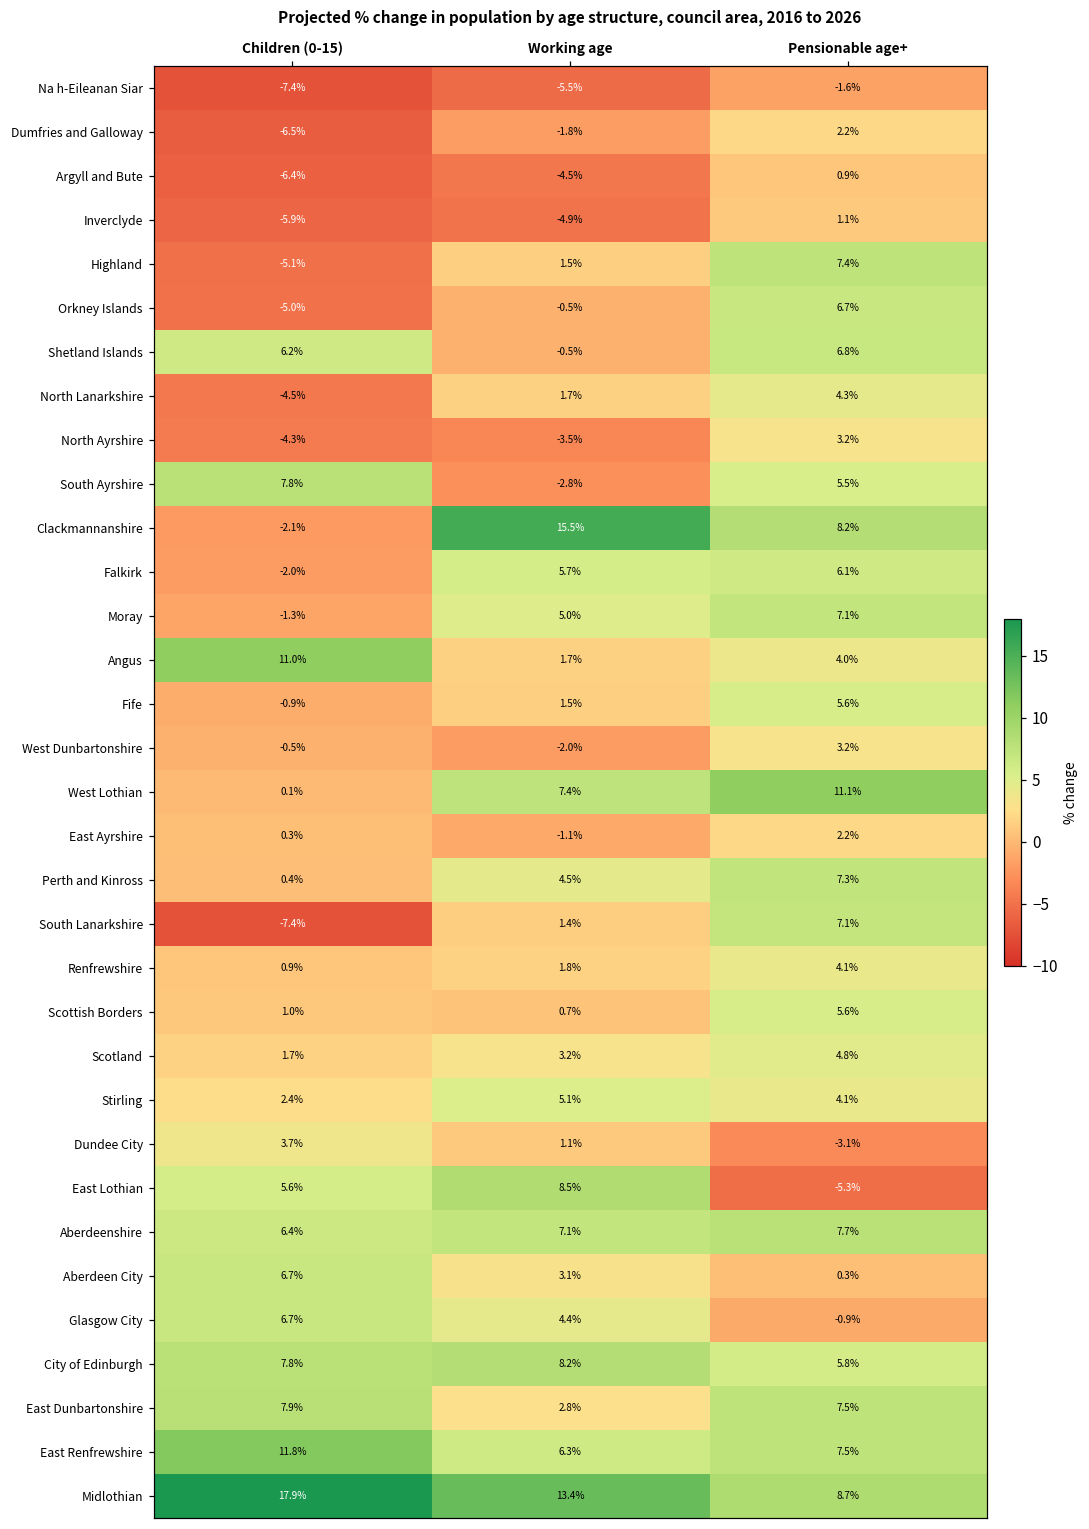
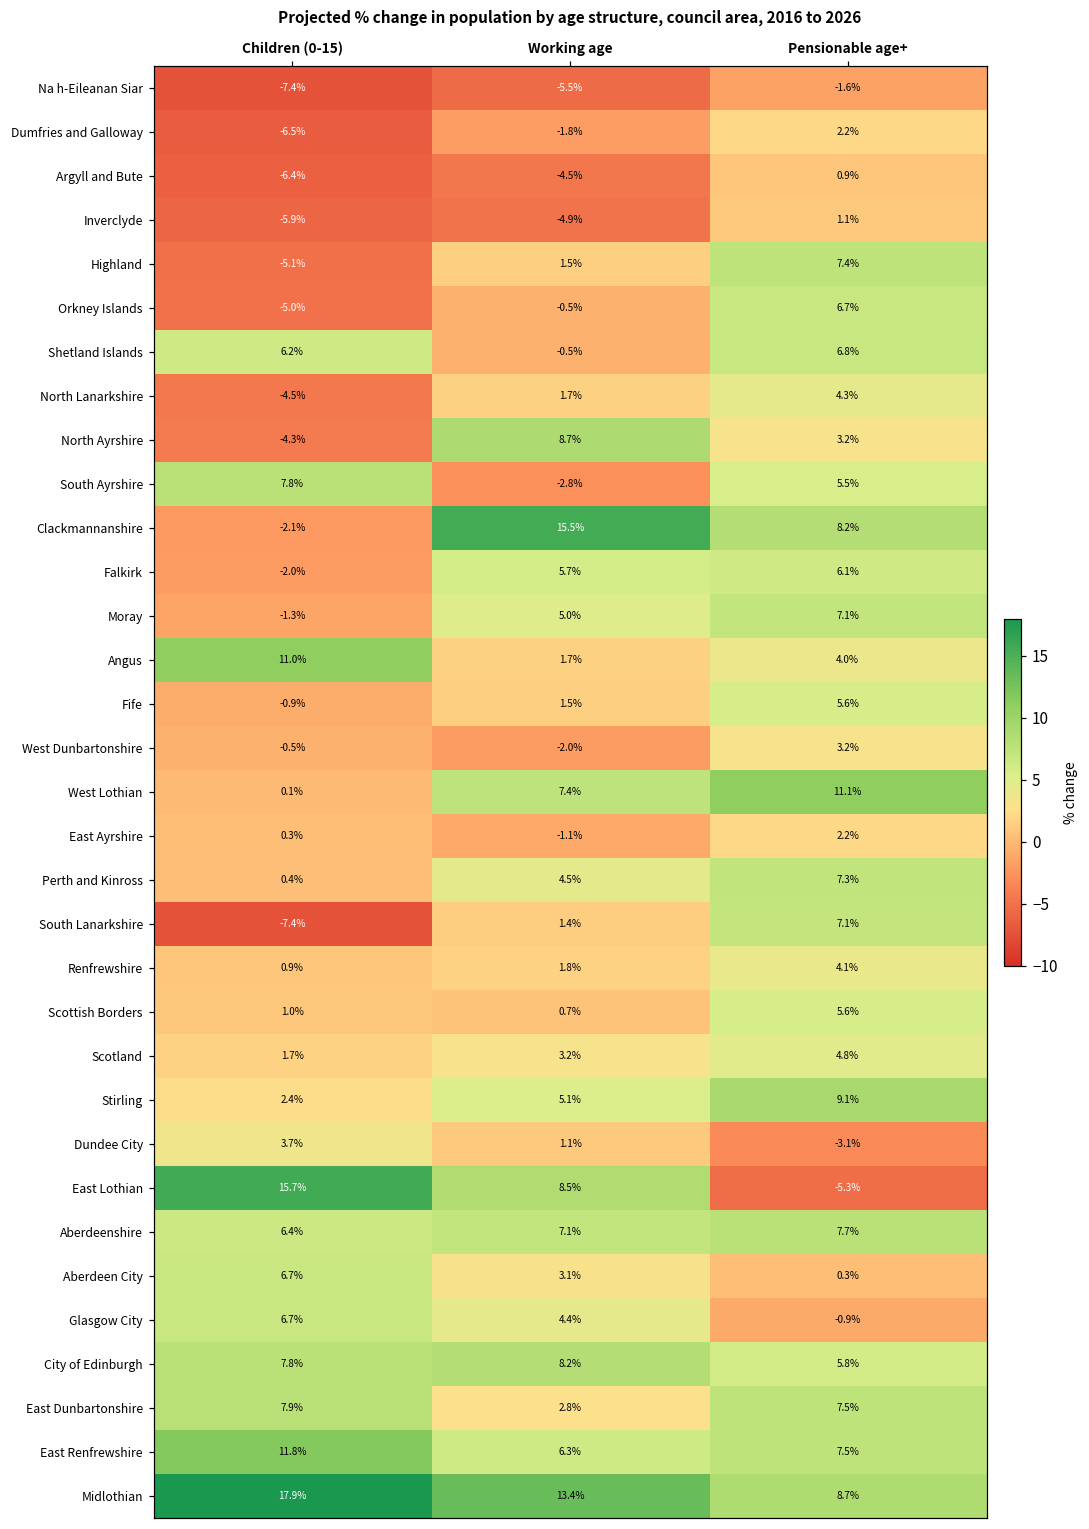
North Ayrshire, Working age: -3.5% -> 8.7%
Stirling, Pensionable age+: 4.1% -> 9.1%
East Lothian, Children (0-15): 5.6% -> 15.7%
